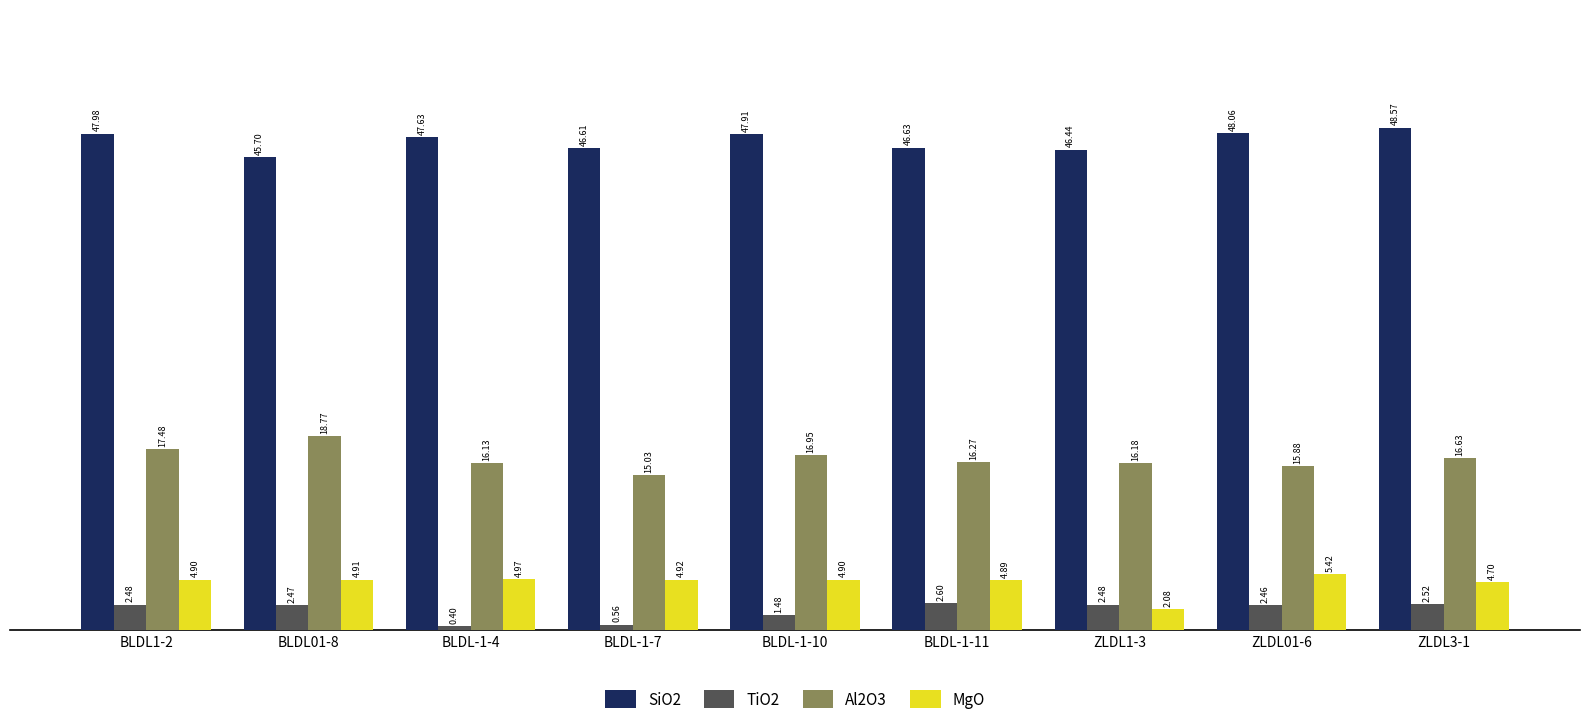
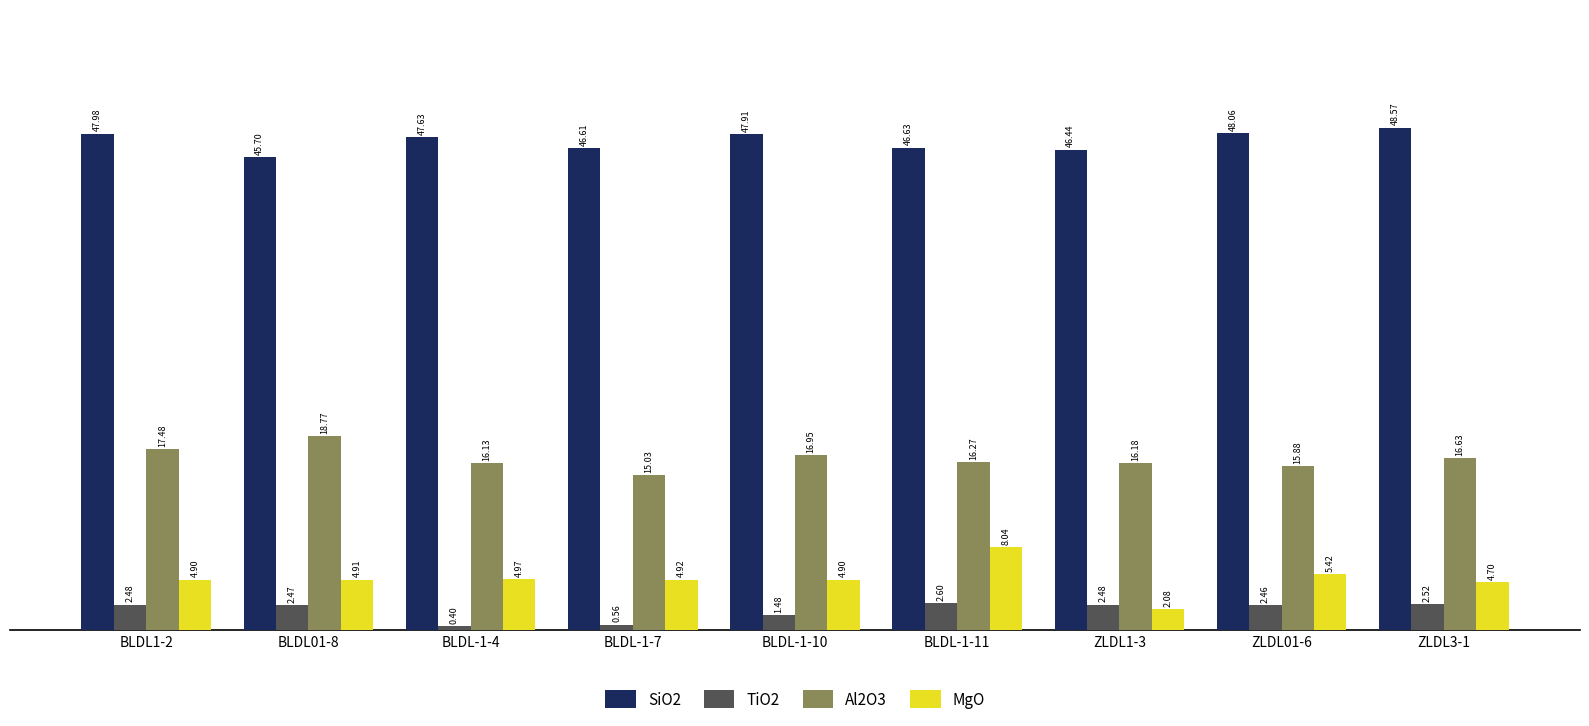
MgO, BLDL-1-11: 4.89 -> 8.04
